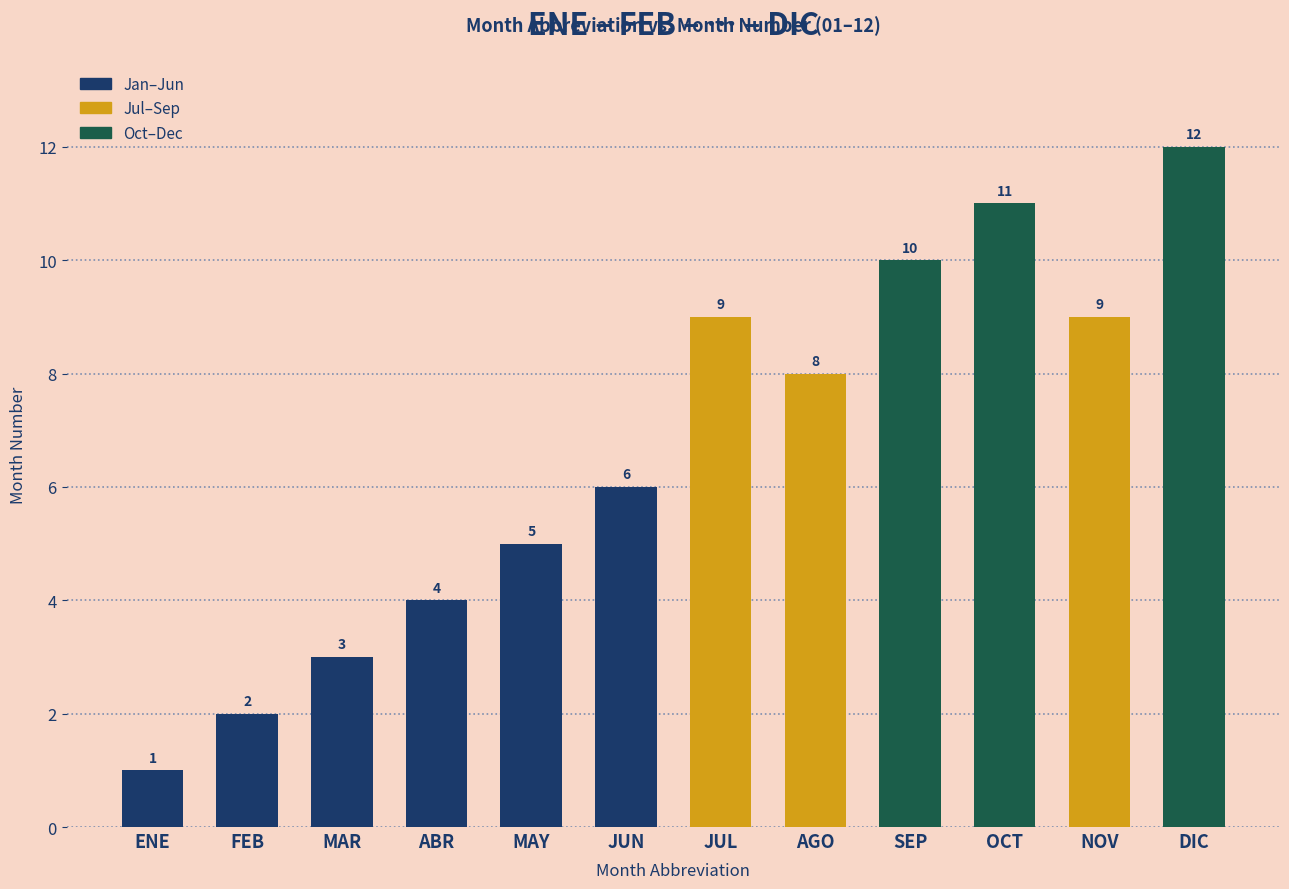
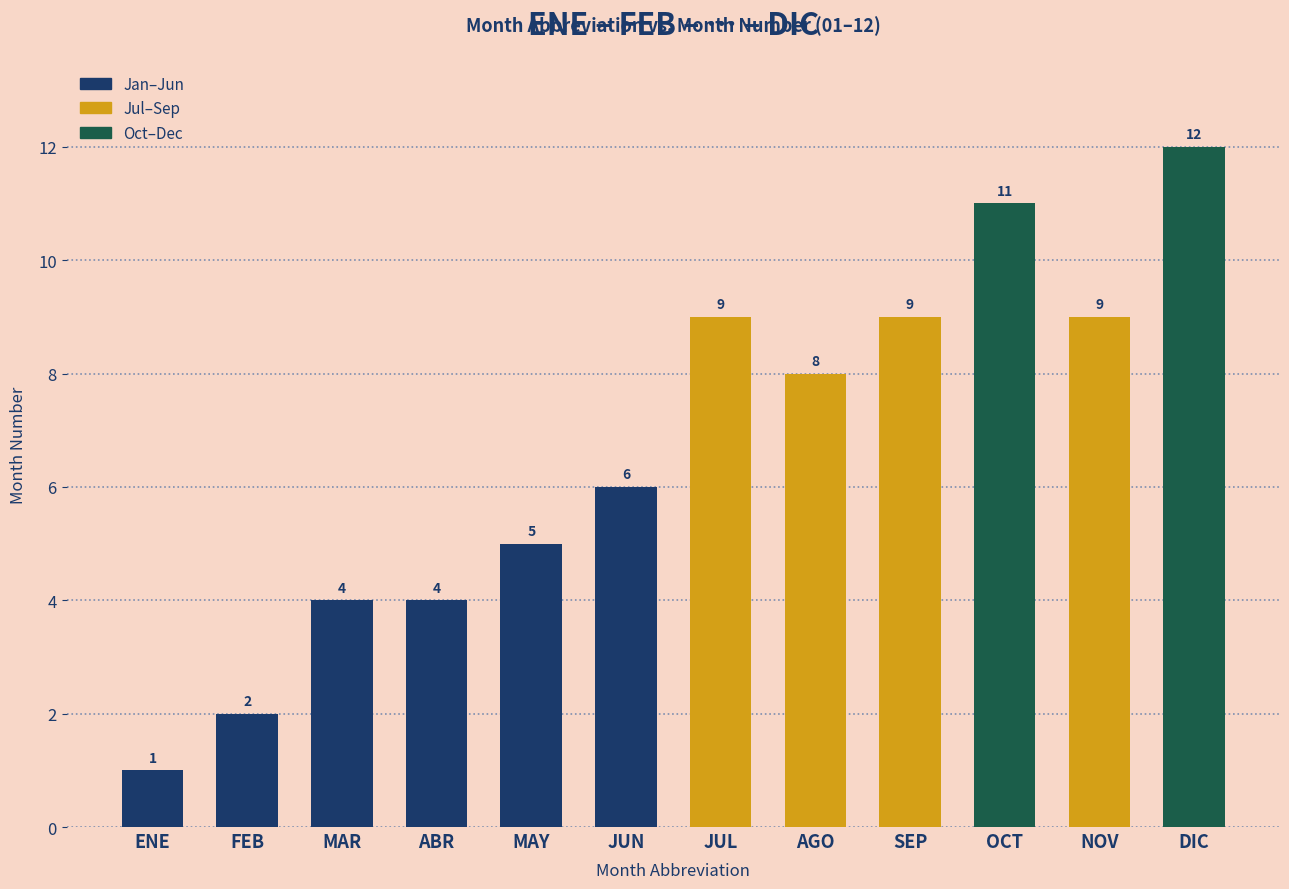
MAR: 3 -> 4
SEP: 10 -> 9
